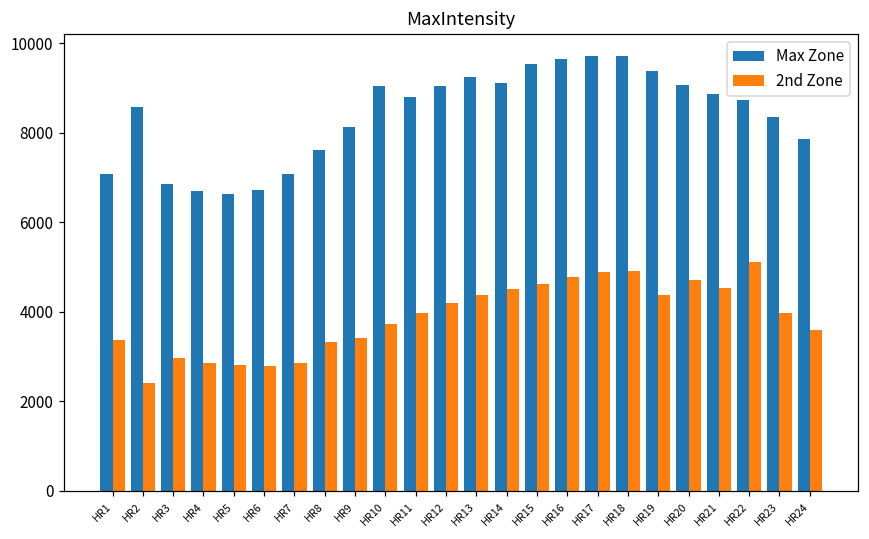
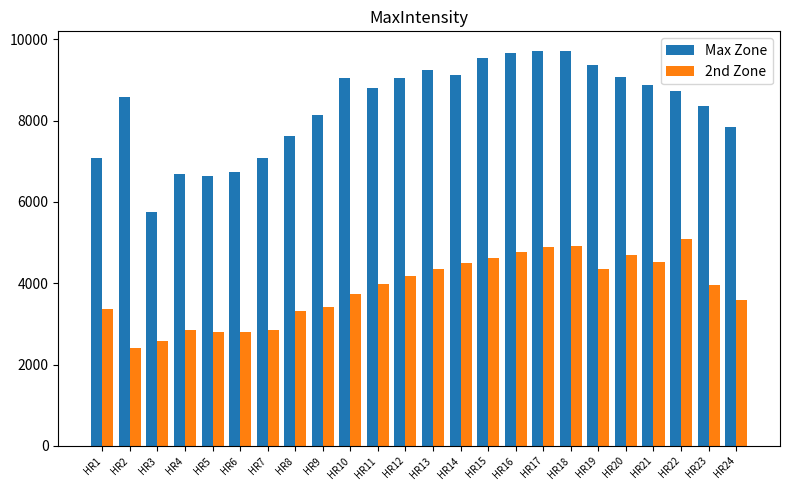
Max Zone, HR3: 6900 -> 5800
2nd Zone, HR3: 3000 -> 2600
